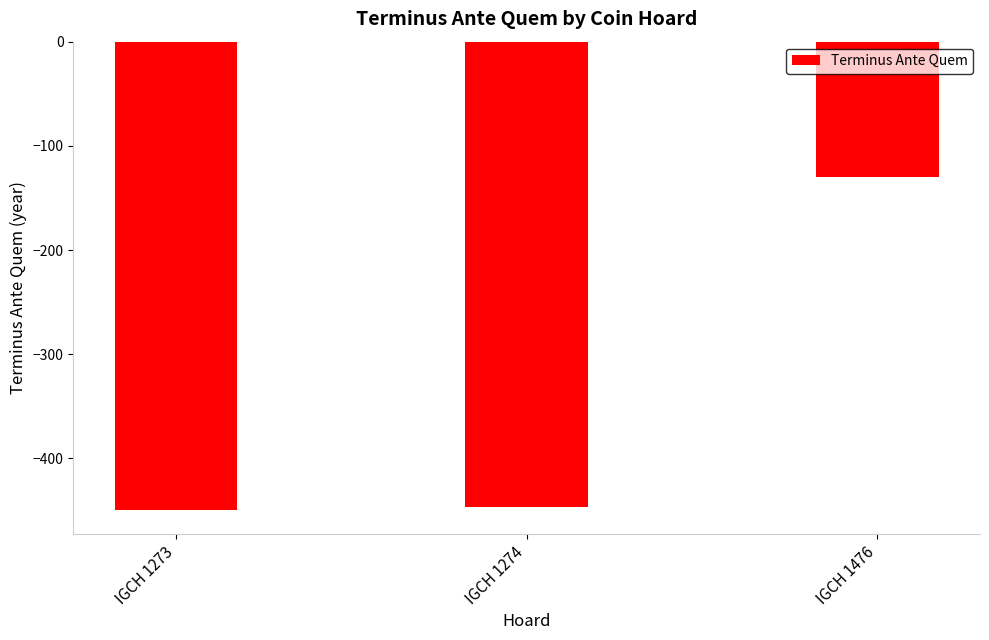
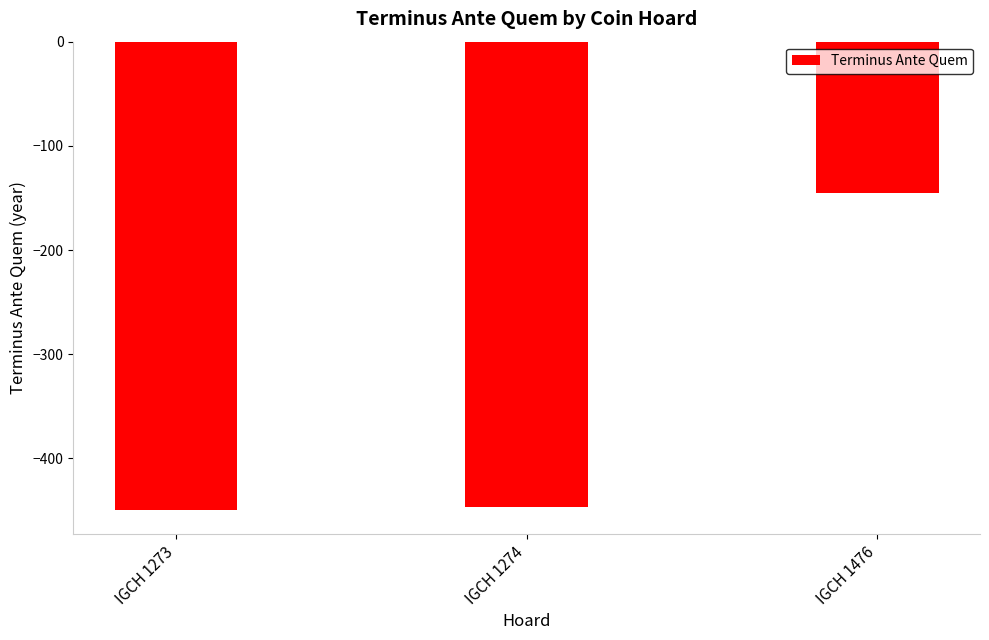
IGCH 1476: -130 -> -145
